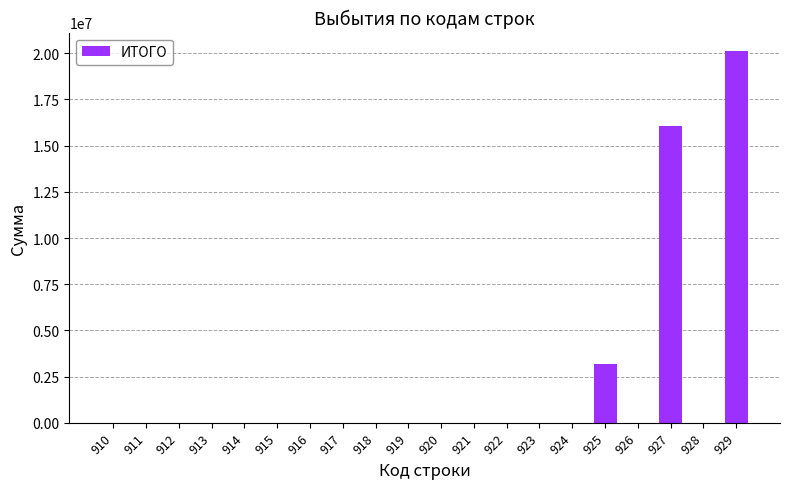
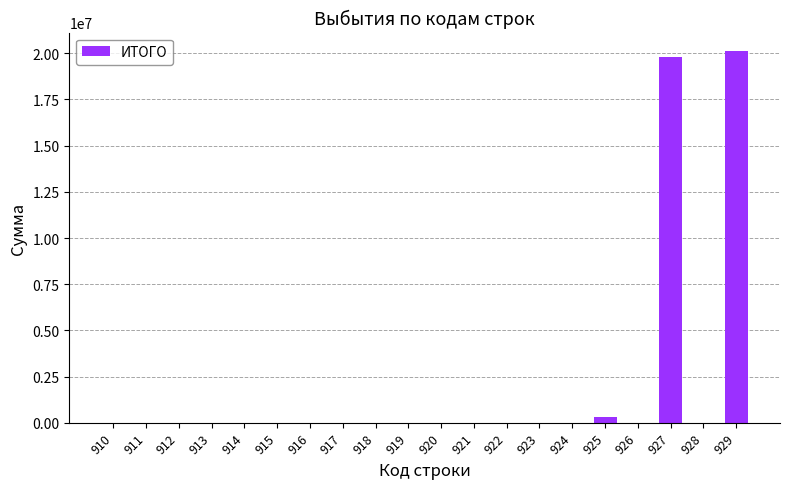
925: 3200000 -> 300000
927: 16100000 -> 19800000
